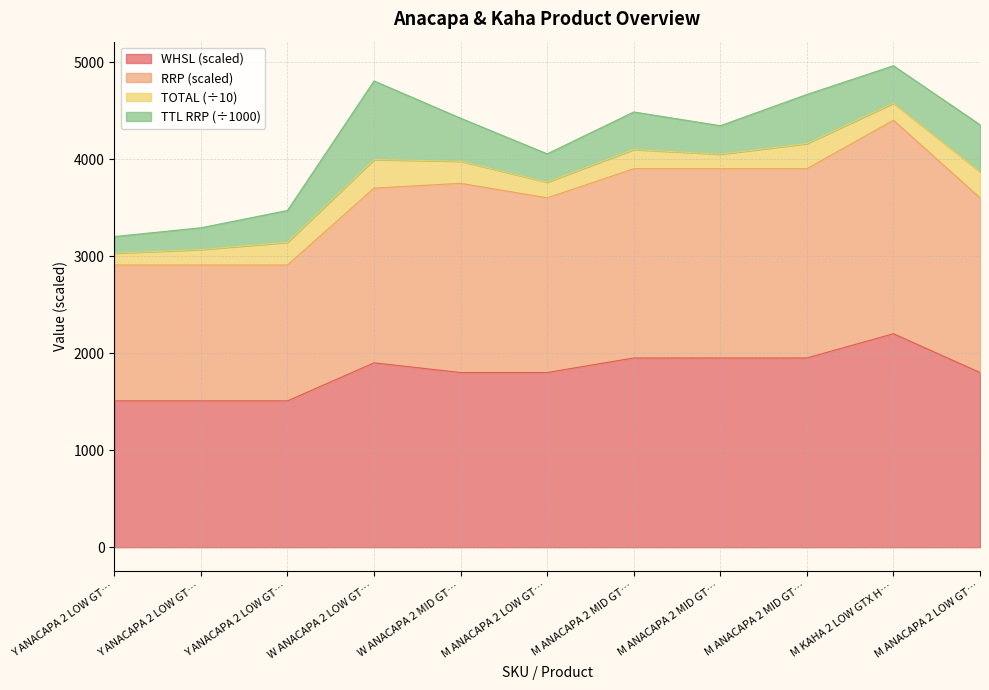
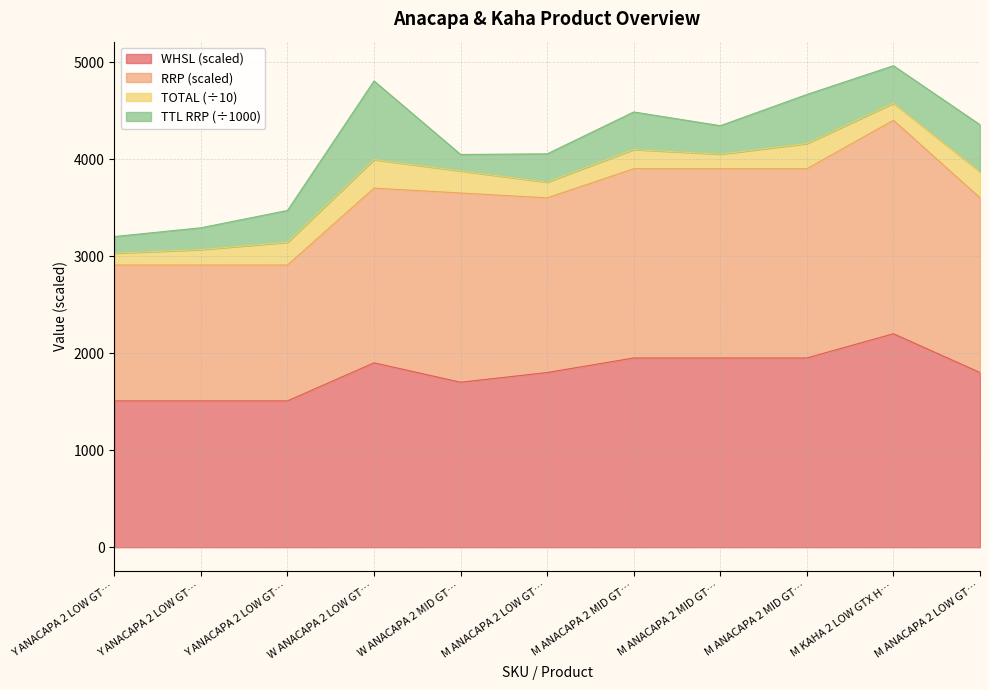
WHSL (scaled), W ANACAPA 2 MID GT…: 1800 -> 1700
TTL RRP (÷1000), W ANACAPA 2 MID GT…: 400 -> 200
